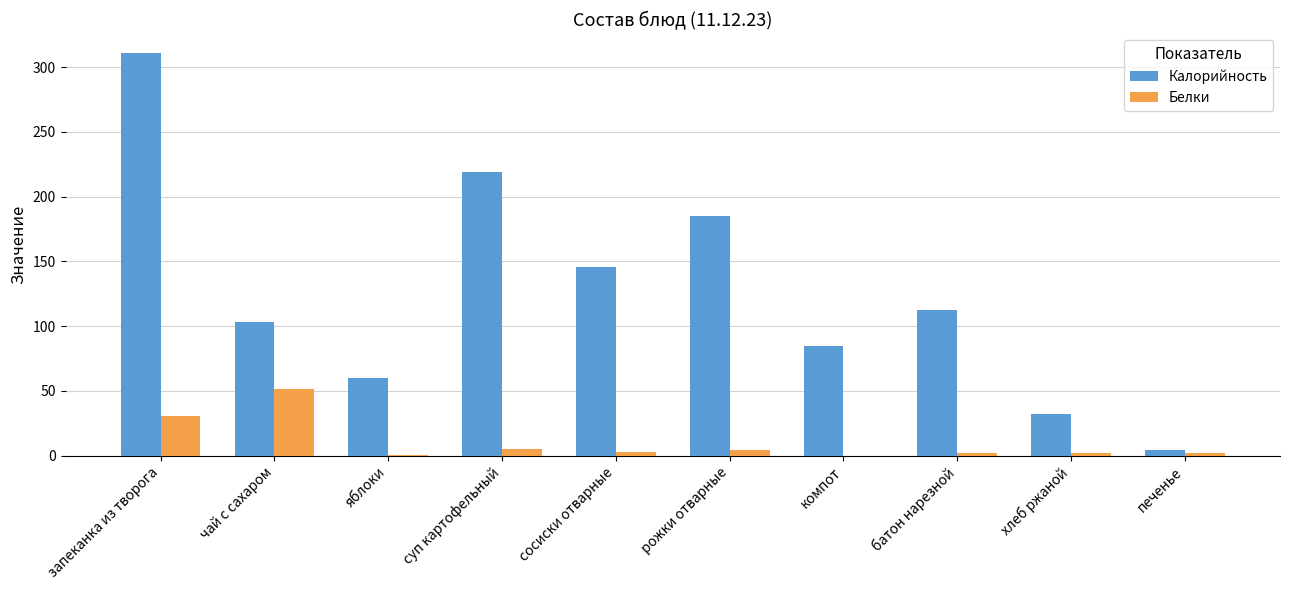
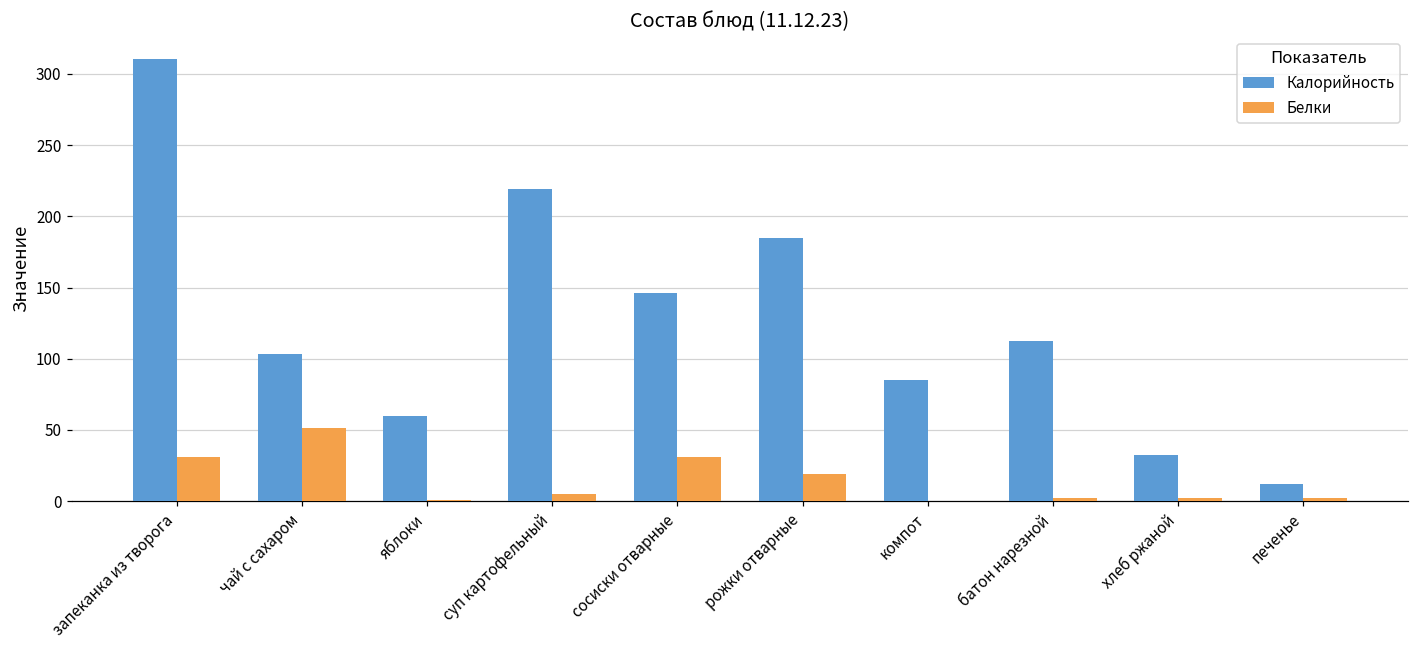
Белки, сосиски отварные: 3 -> 31
Белки, рожки отварные: 4 -> 19
Калорийность, печенье: 5 -> 12
